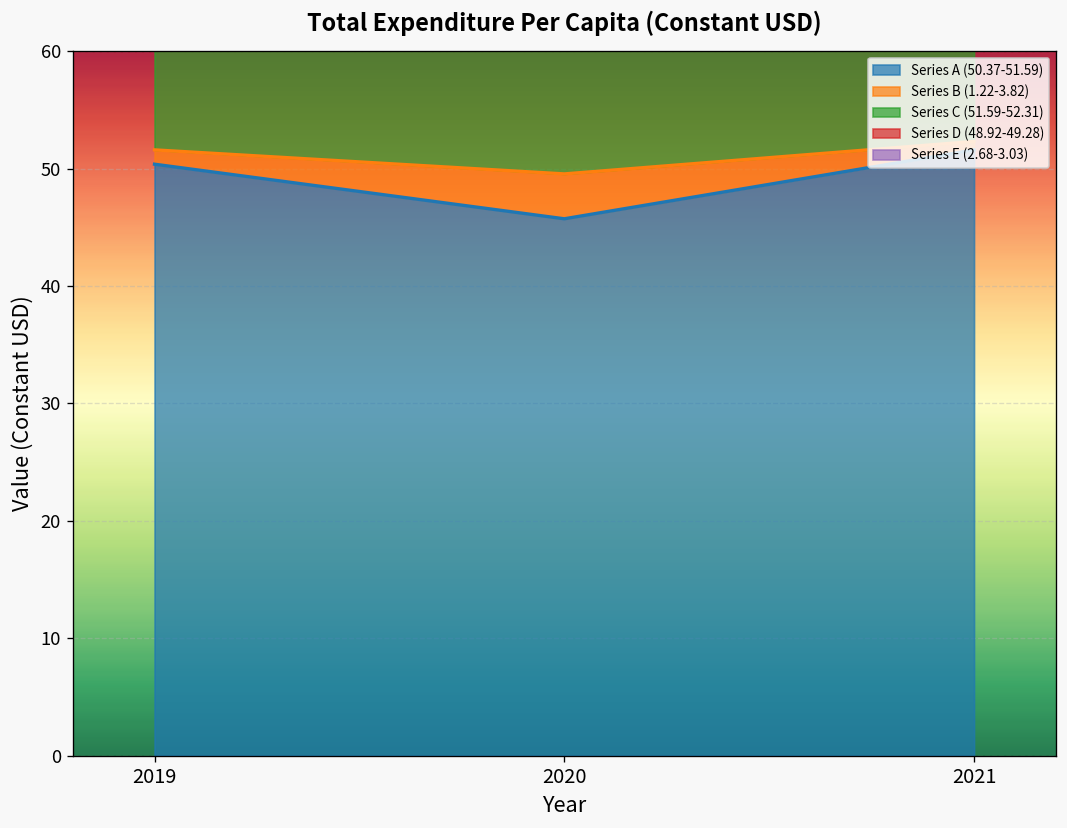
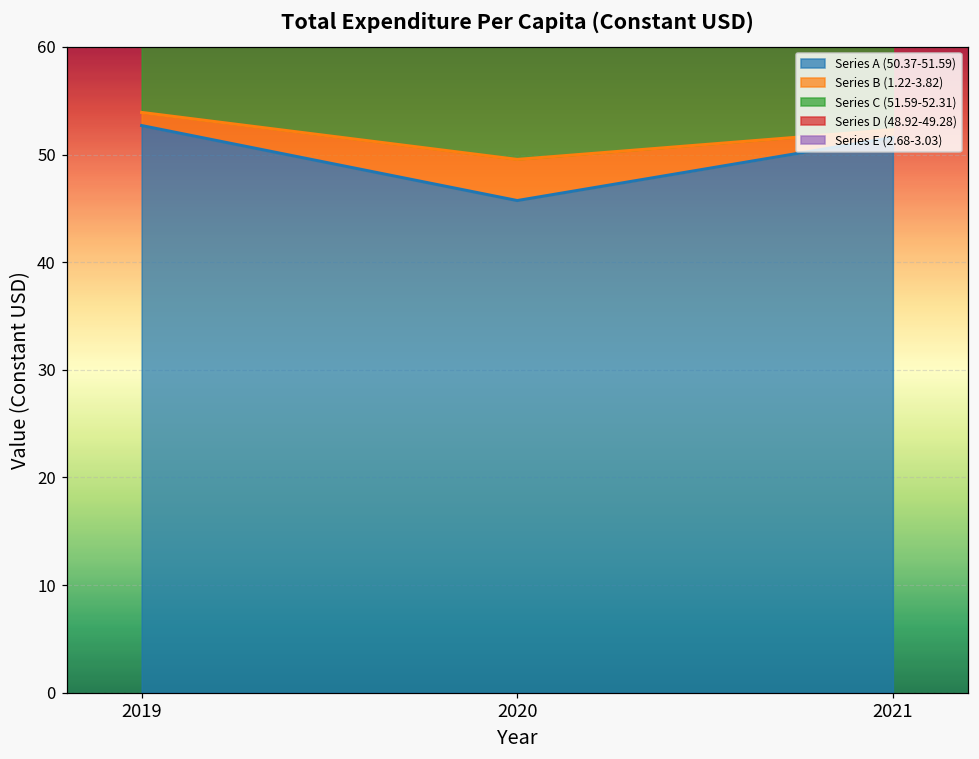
Series A (50.37-51.59), 2019: 50 -> 53
